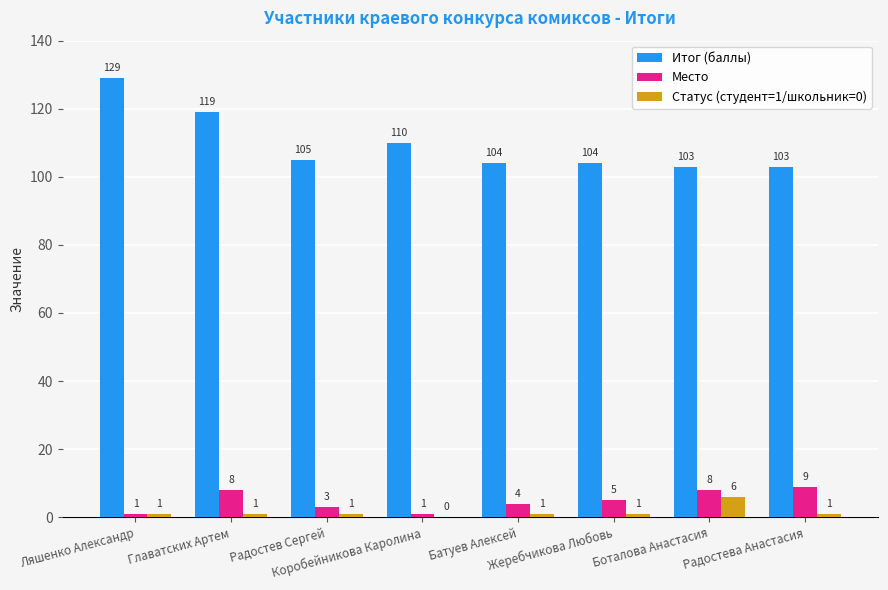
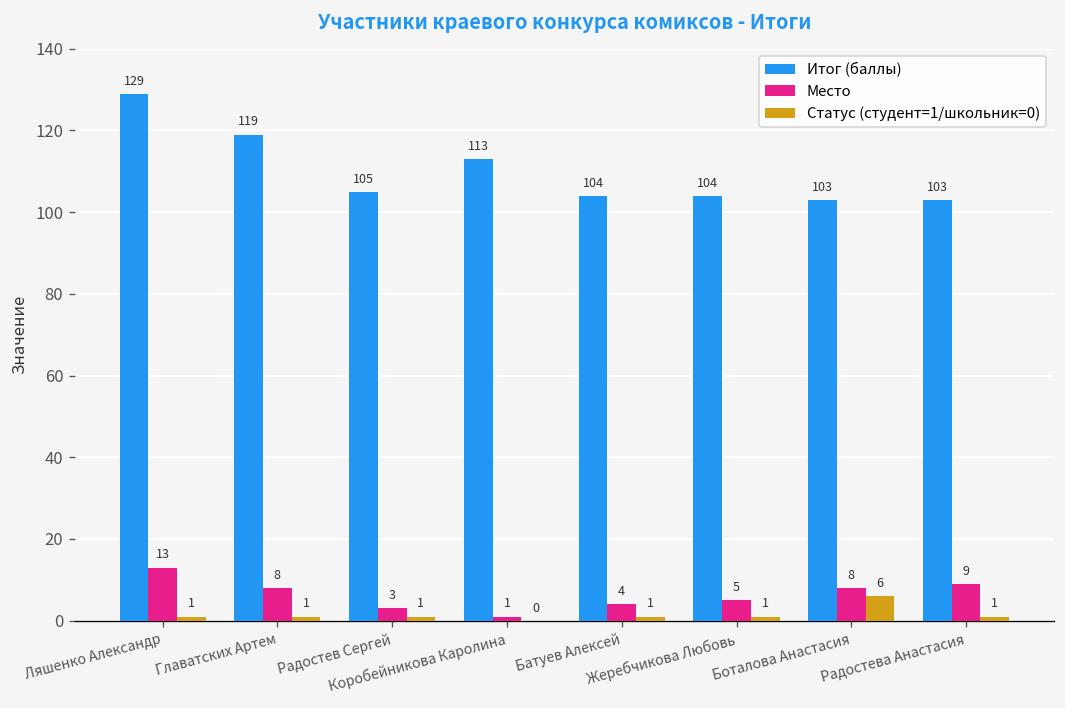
Место, Ляшенко Александр: 1 -> 13
Итог (баллы), Коробейникова Каролина: 110 -> 113
